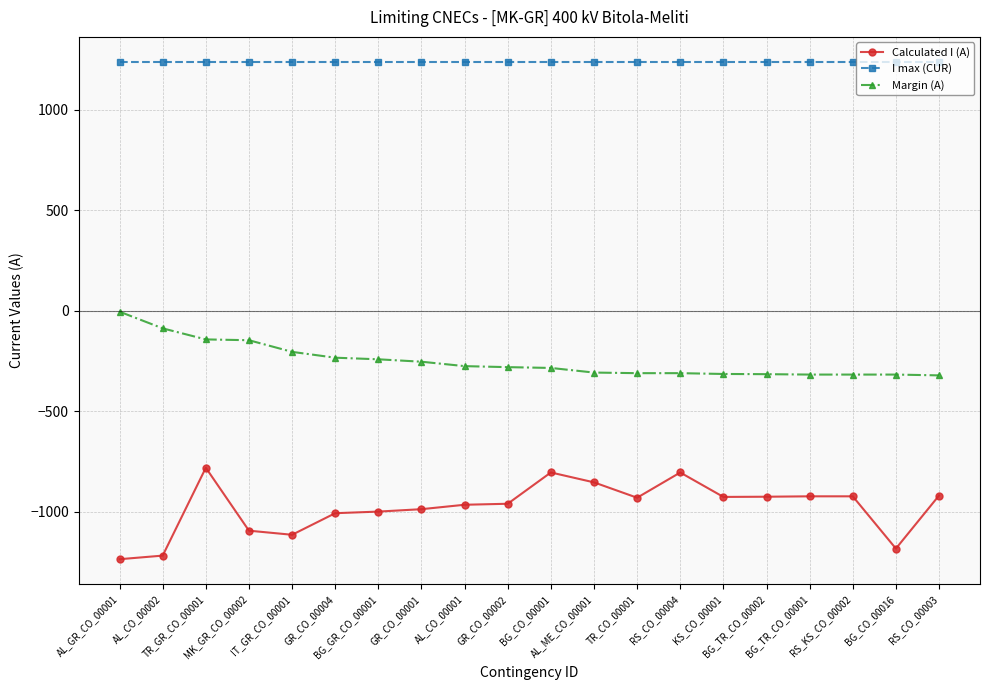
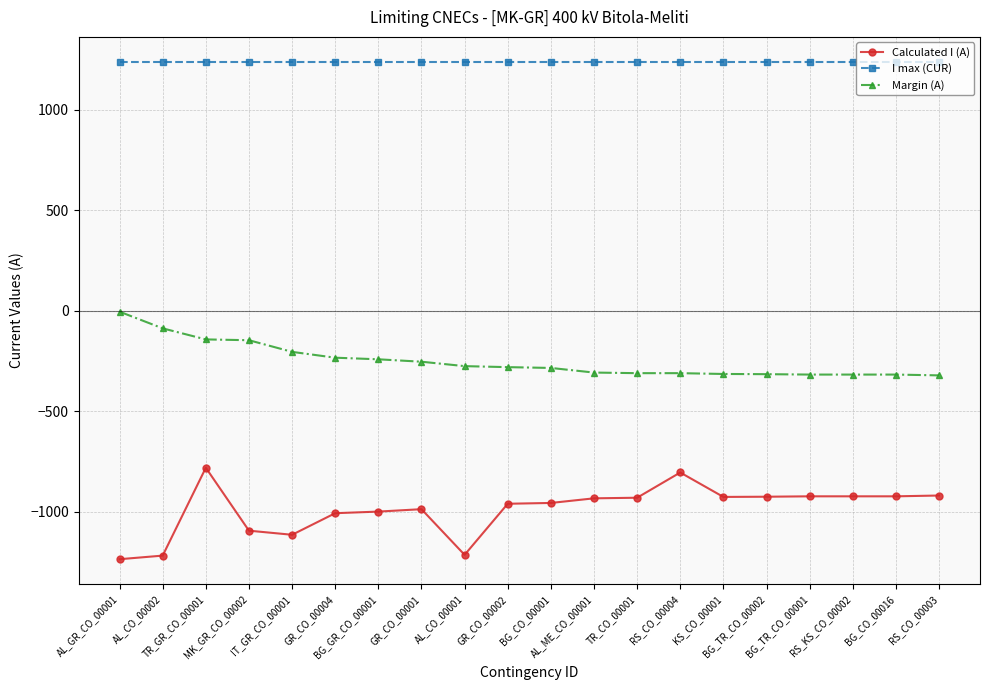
Calculated I (A), AL_CO_00001: -970 -> -1210
Calculated I (A), BG_CO_00001: -800 -> -960
Calculated I (A), AL_ME_CO_00001: -850 -> -930
Calculated I (A), BG_CO_00016: -1180 -> -920
